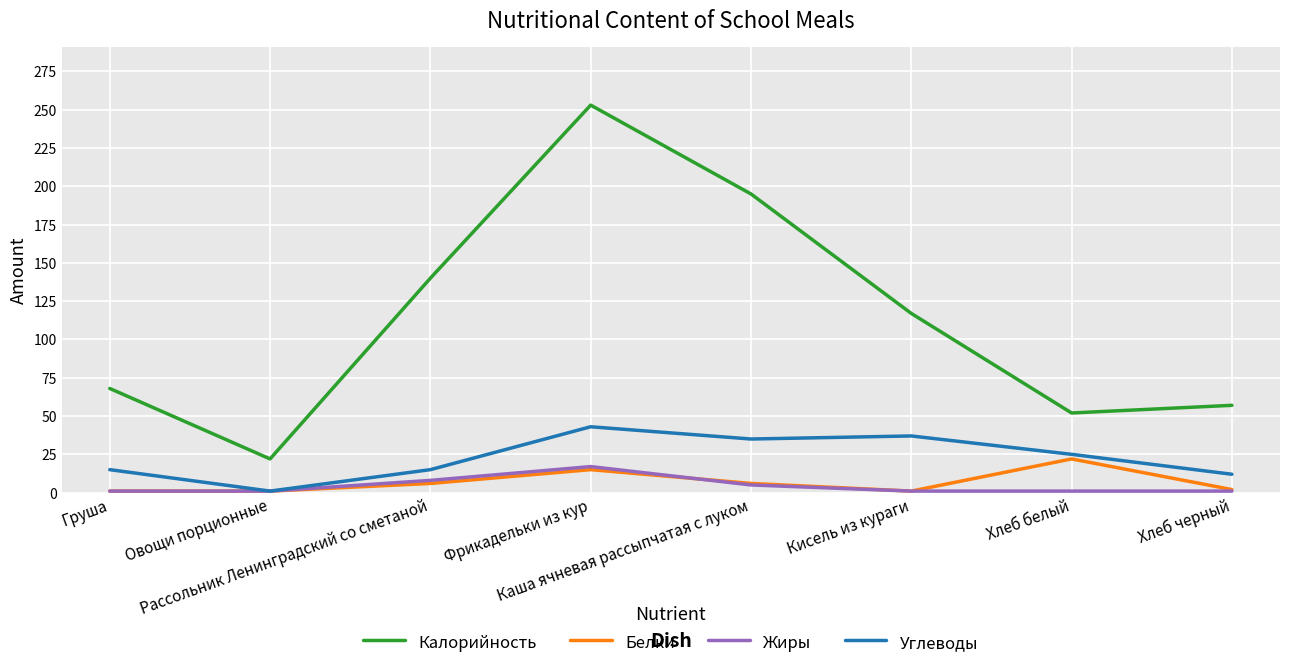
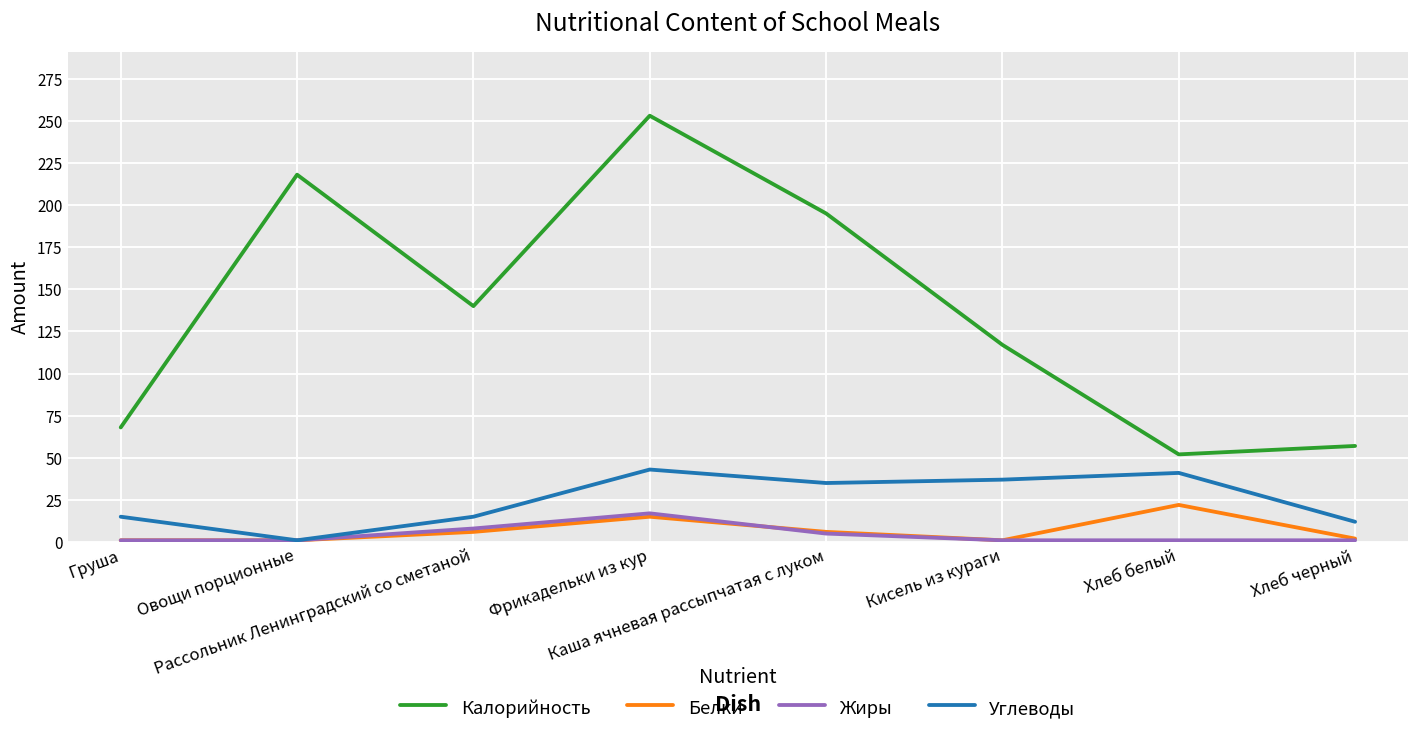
Калорийность, Овощи порционные: 22 -> 218
Углеводы, Хлеб белый: 25 -> 41
